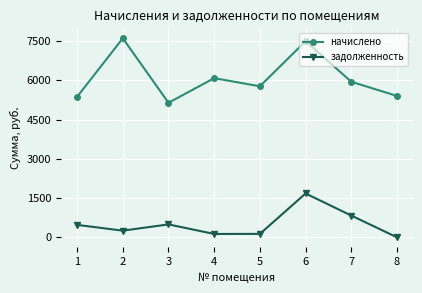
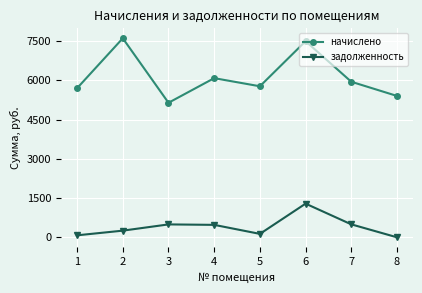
начислено, 1: 5400 -> 5700
задолженность, 1: 500 -> 100
задолженность, 4: 100 -> 500
задолженность, 6: 1700 -> 1300
задолженность, 7: 800 -> 500
